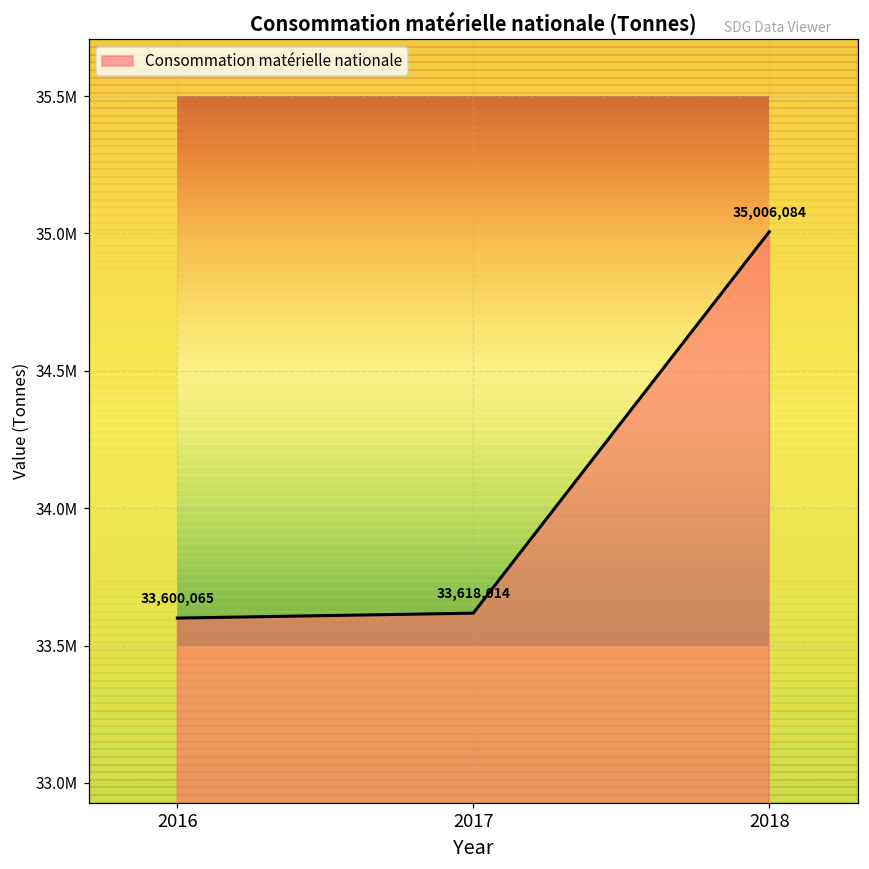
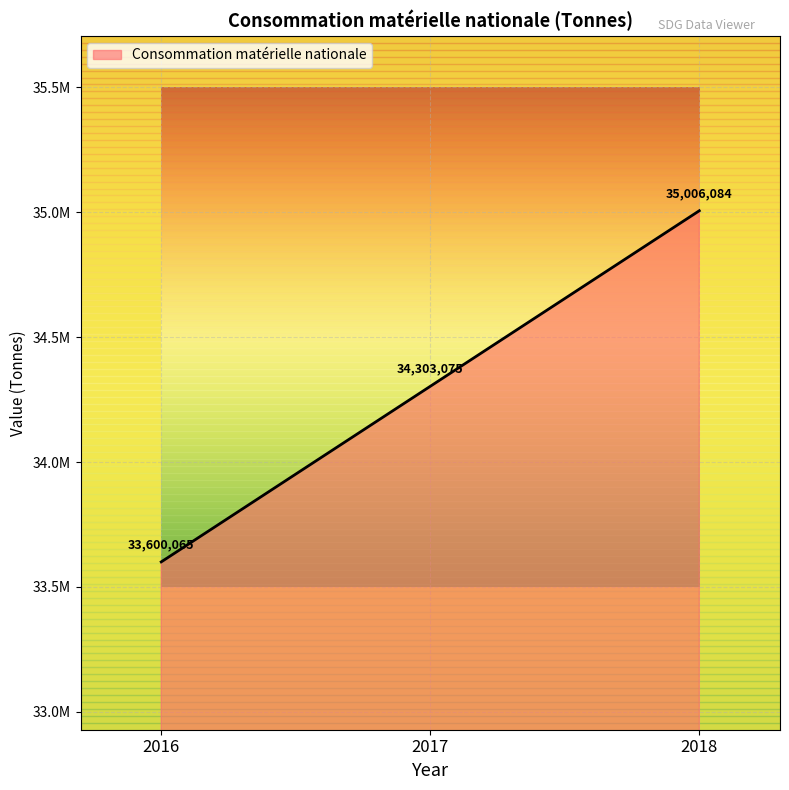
2017: 33,618,014 -> 34,303,075
